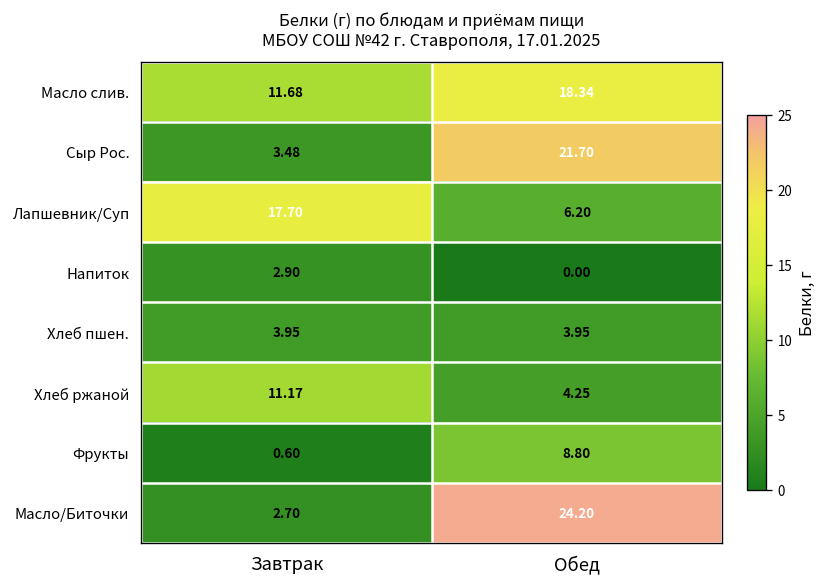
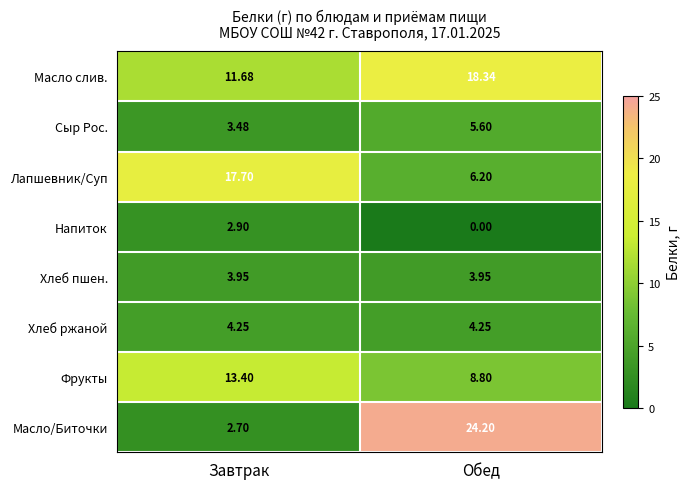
Сыр Рос., Обед: 21.70 -> 5.60
Хлеб ржаной, Завтрак: 11.17 -> 4.25
Фрукты, Завтрак: 0.60 -> 13.40
